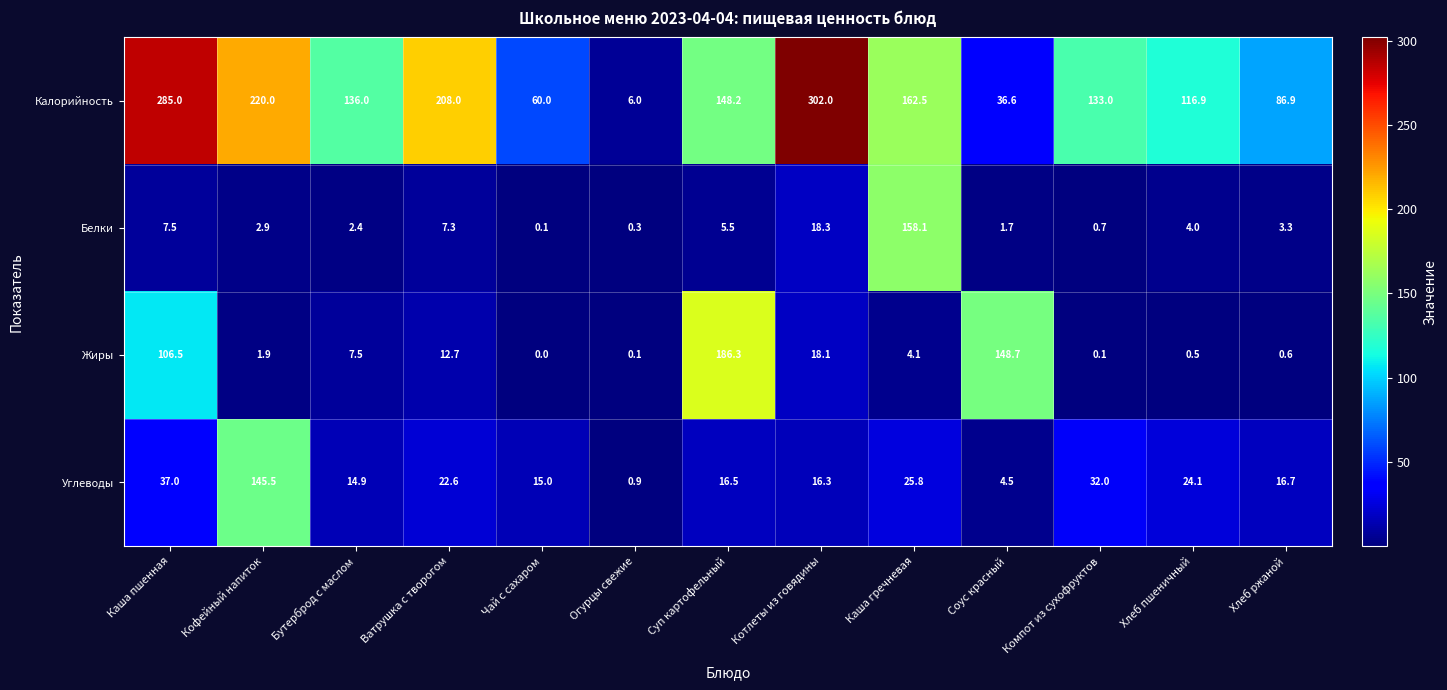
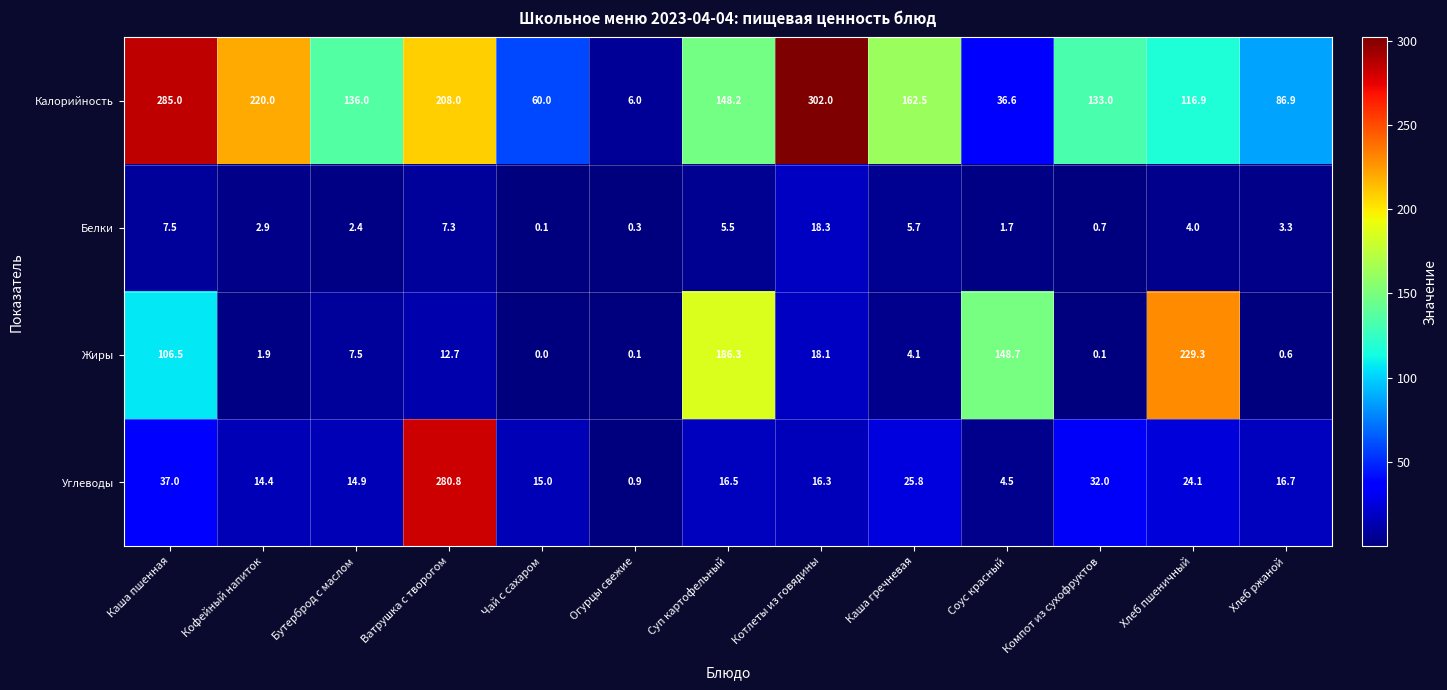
Белки, Каша гречневая: 158.1 -> 5.7
Жиры, Хлеб пшеничный: 0.5 -> 229.3
Углеводы, Кофейный напиток: 145.5 -> 14.4
Углеводы, Ватрушка с творогом: 22.6 -> 280.8
